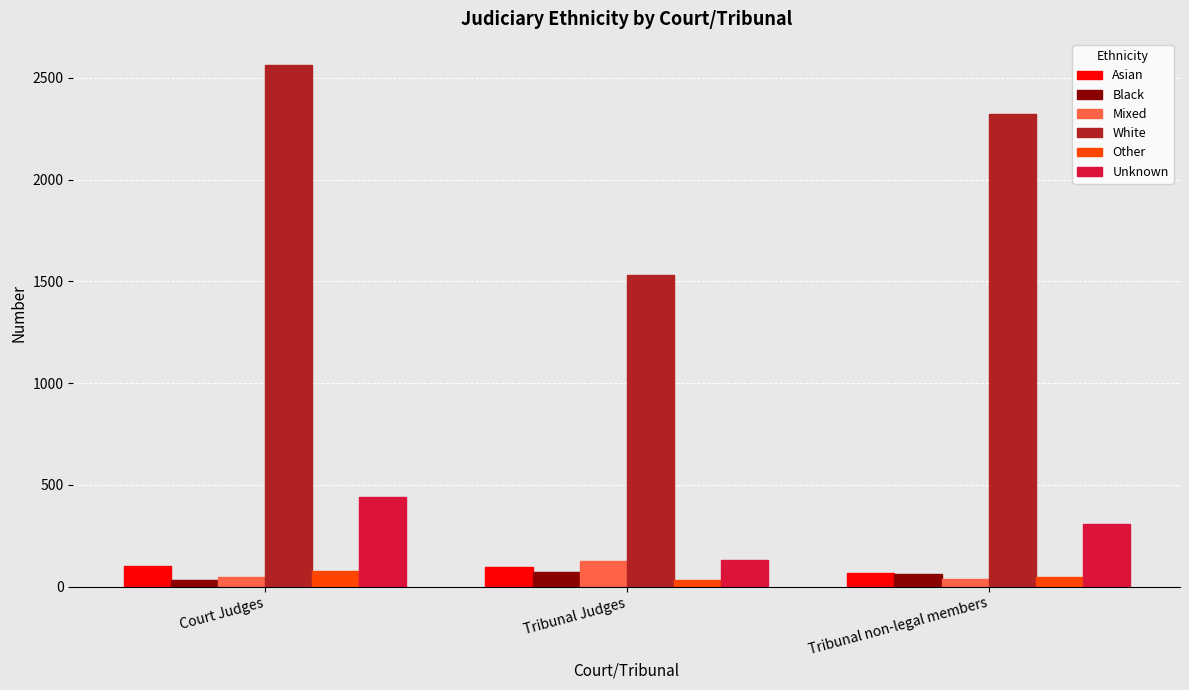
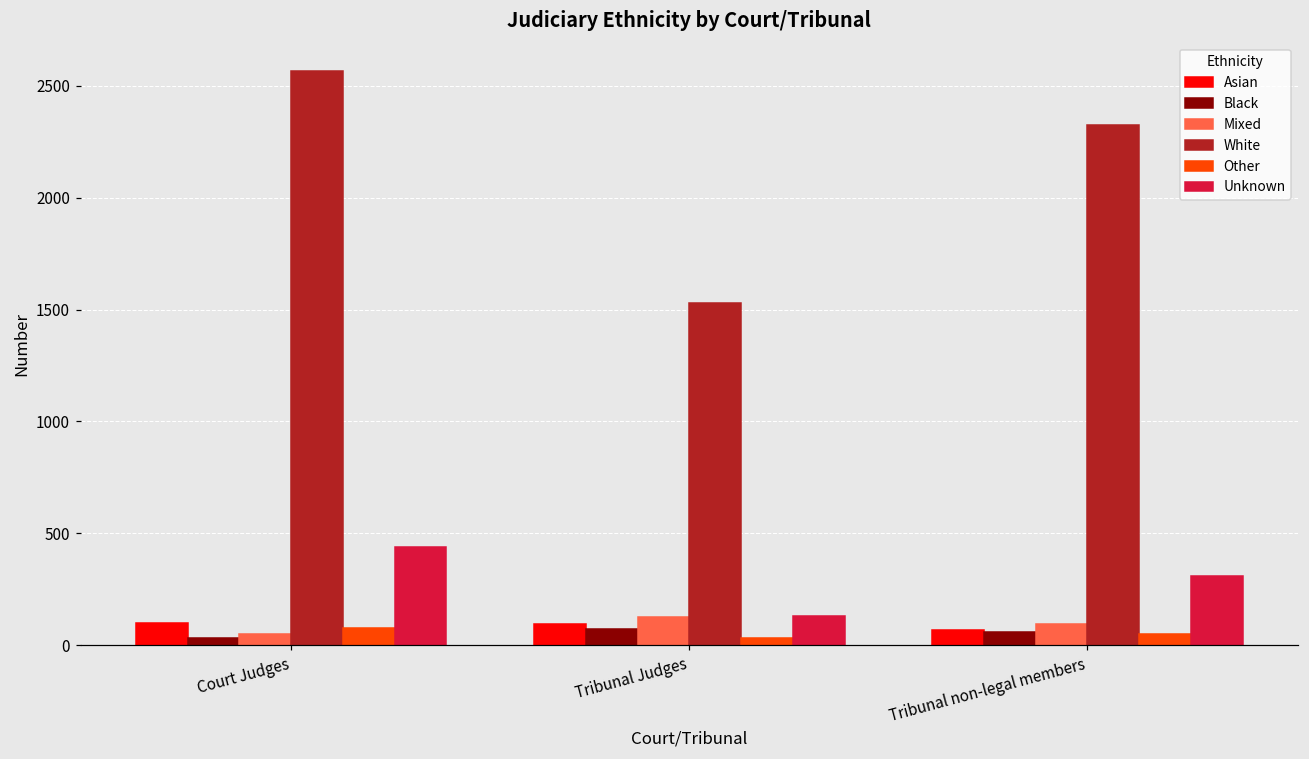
Mixed, Tribunal non-legal members: 40 -> 100
